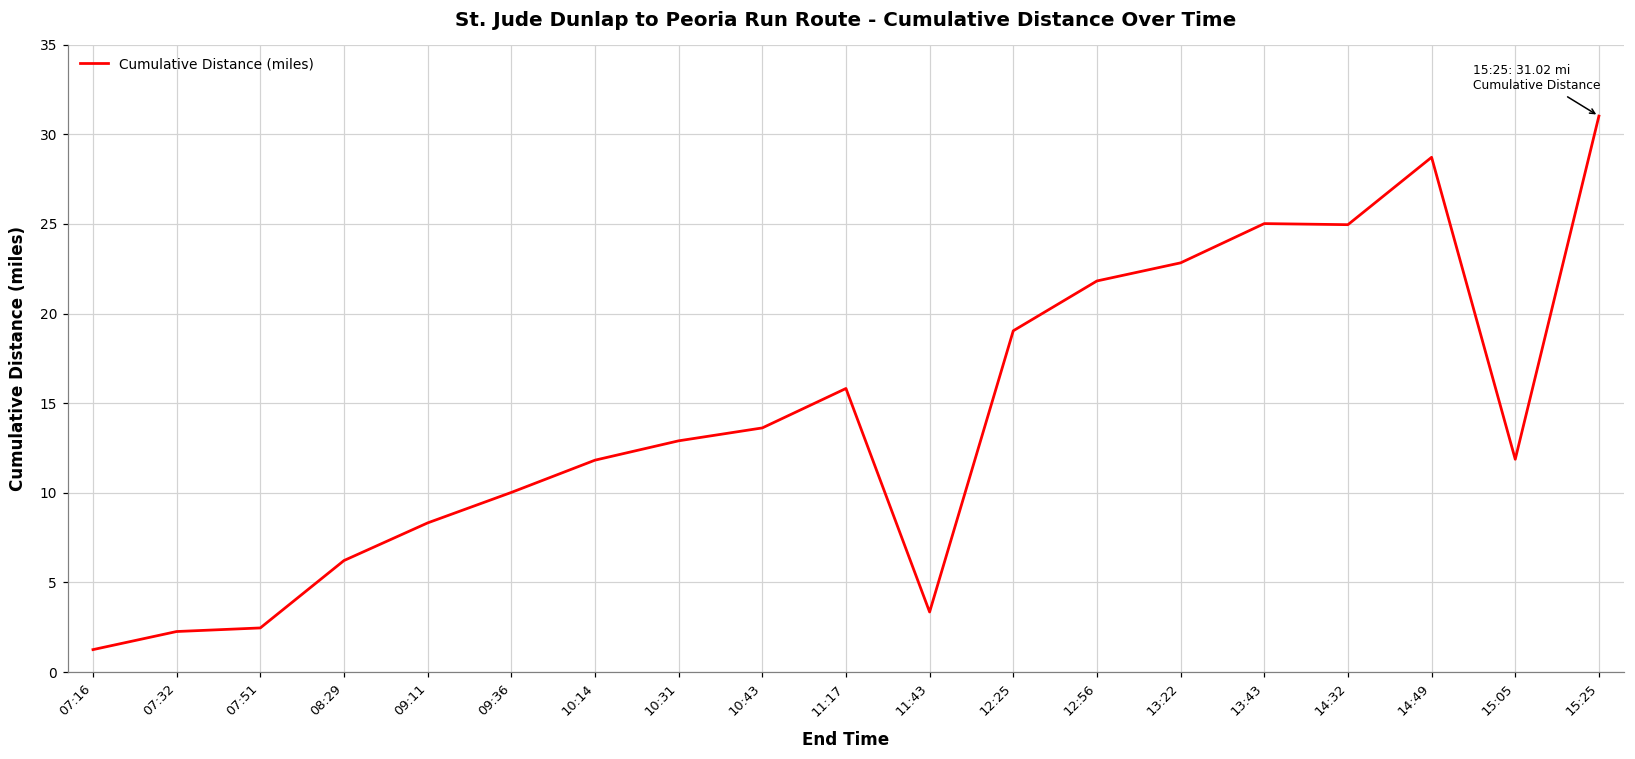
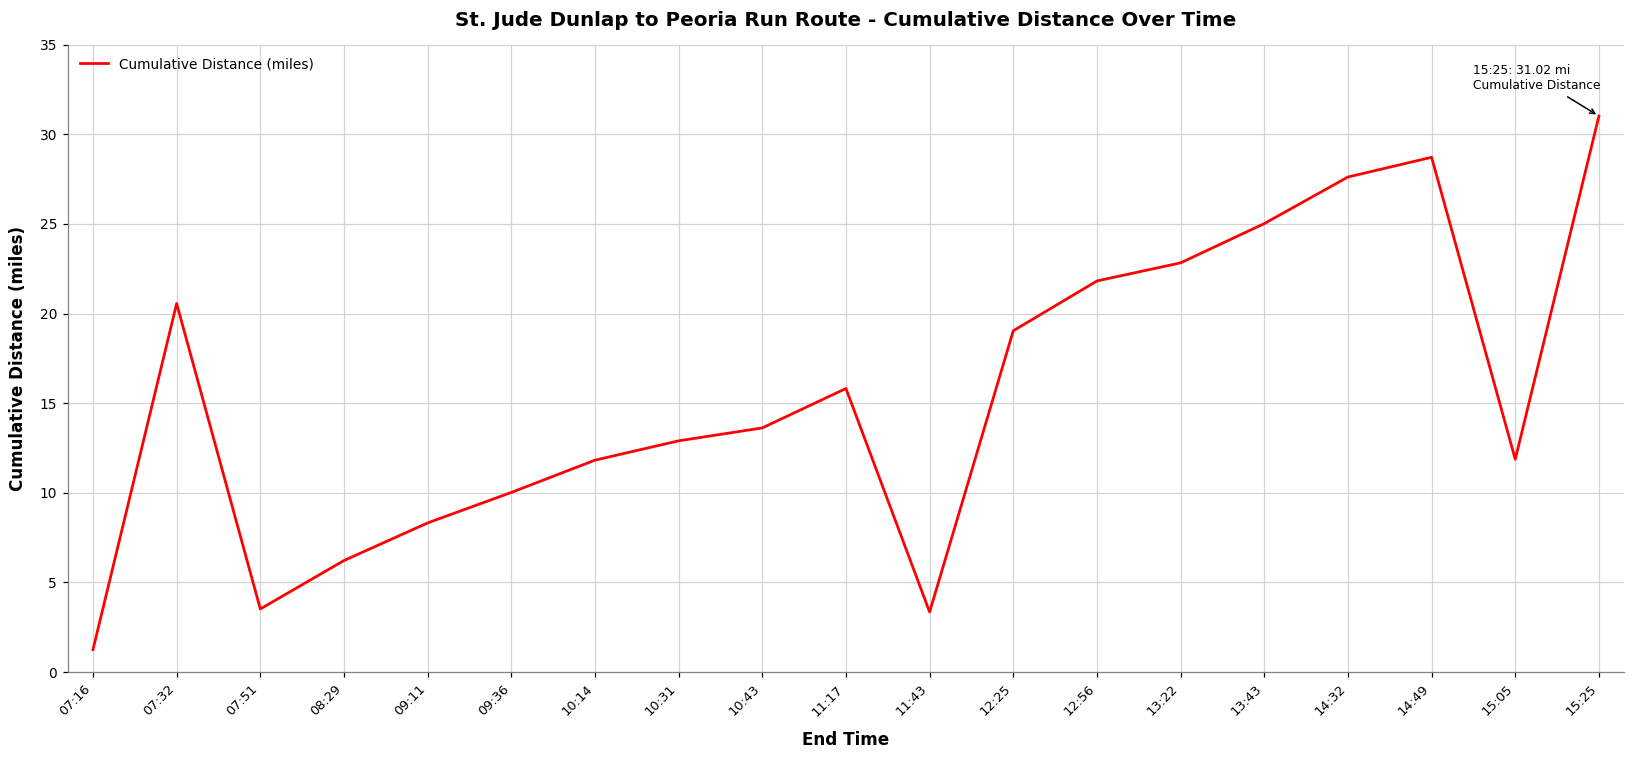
07:32: 2.3 -> 20.6
07:51: 2.5 -> 3.5
14:32: 25.0 -> 27.6
